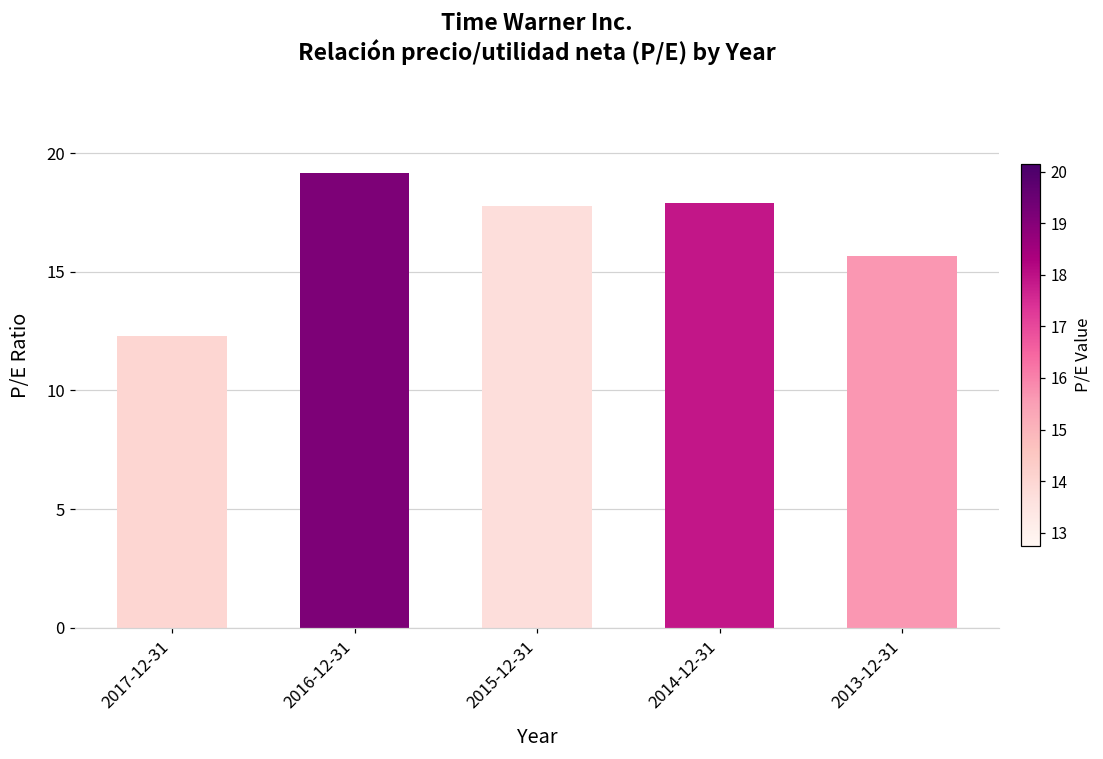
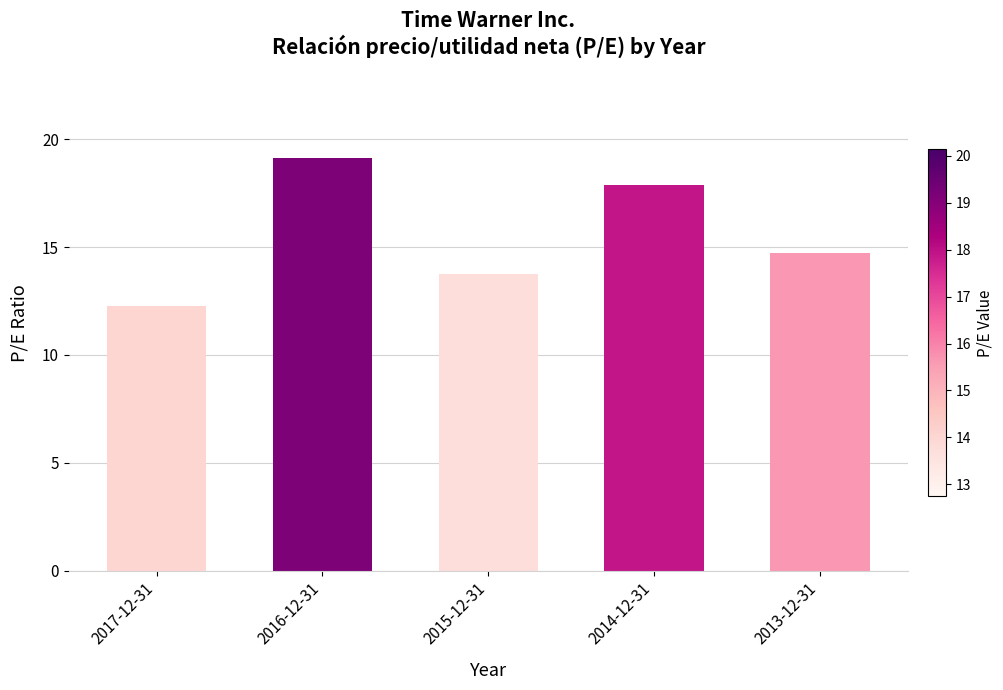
2015-12-31: 17.8 -> 13.7
2013-12-31: 15.7 -> 14.7
